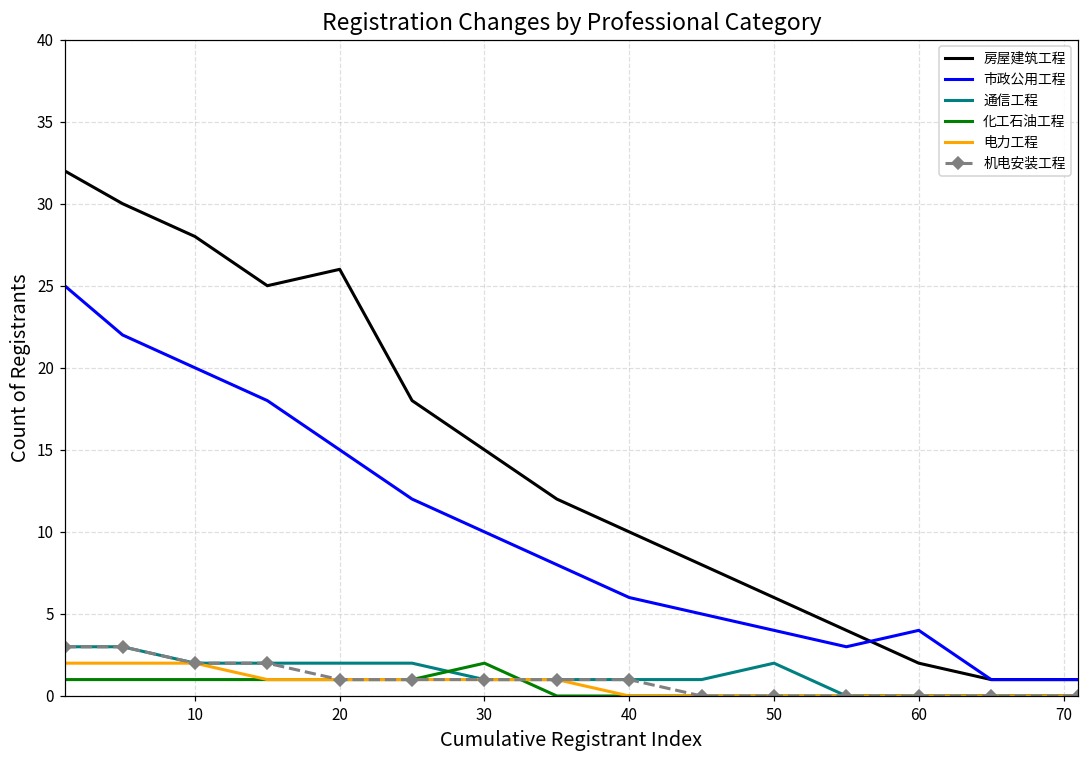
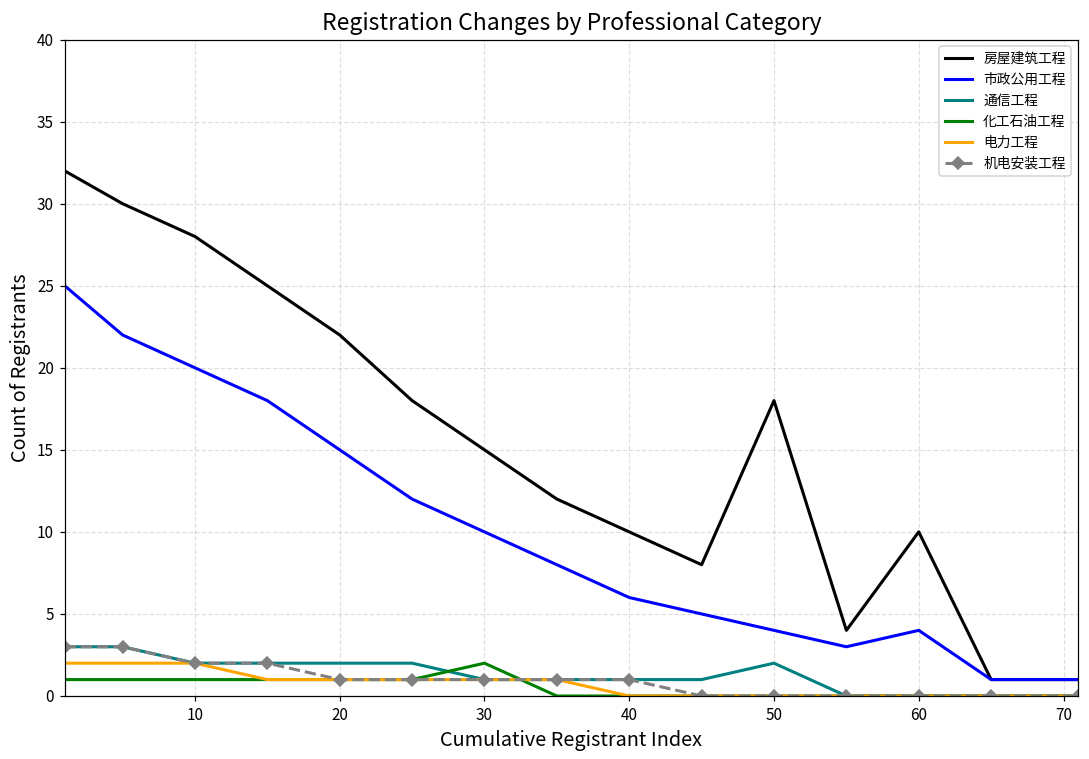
房屋建筑工程, 20: 26 -> 22
房屋建筑工程, 50: 6 -> 18
房屋建筑工程, 60: 2 -> 10
